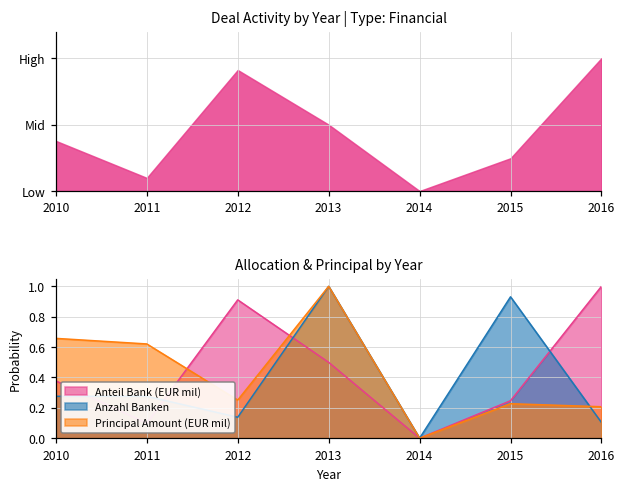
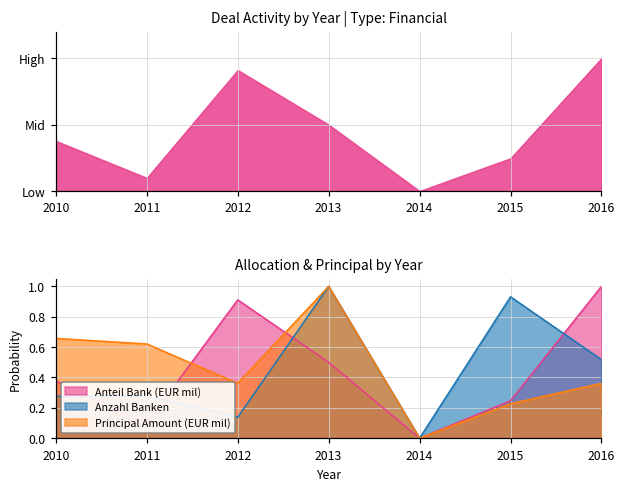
Allocation & Principal by Year, Principal Amount (EUR mil), 2012: 0.25 -> 0.36
Allocation & Principal by Year, Anzahl Banken, 2016: 0.10 -> 0.52
Allocation & Principal by Year, Principal Amount (EUR mil), 2016: 0.21 -> 0.36
